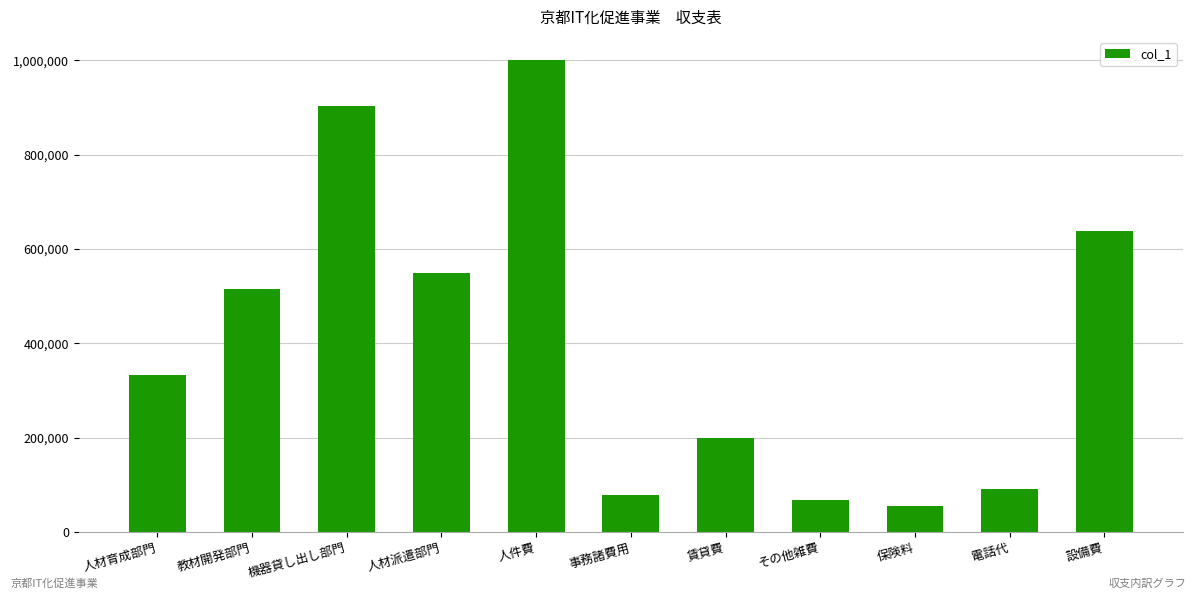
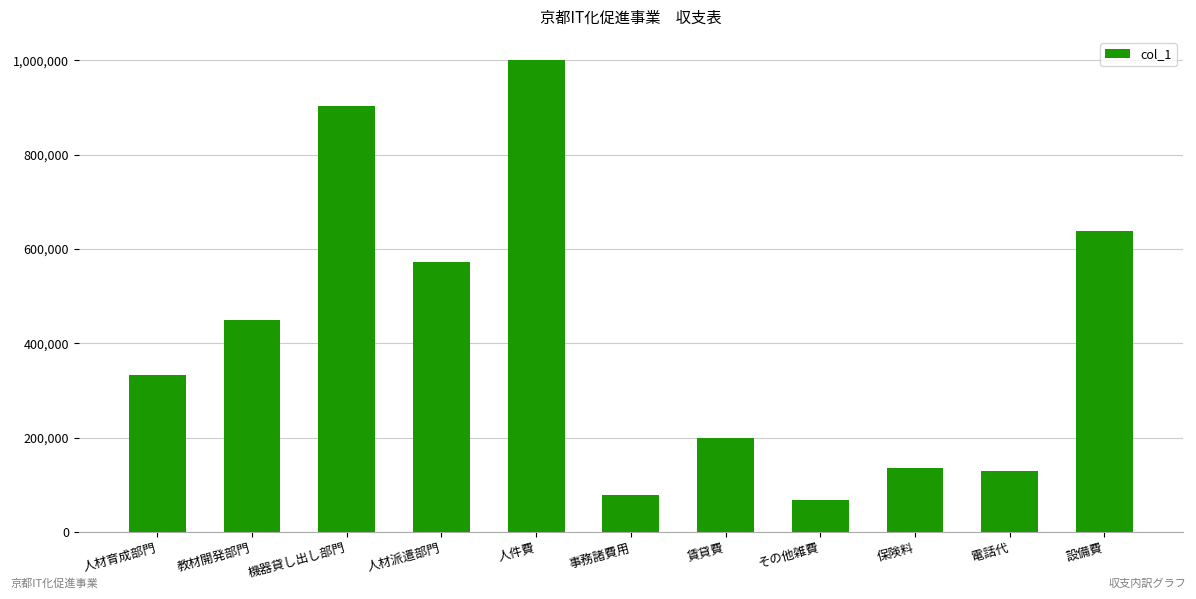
教材開発部門: 520,000 -> 450,000
人材派遣部門: 550,000 -> 570,000
保険料: 60,000 -> 140,000
電話代: 90,000 -> 130,000
